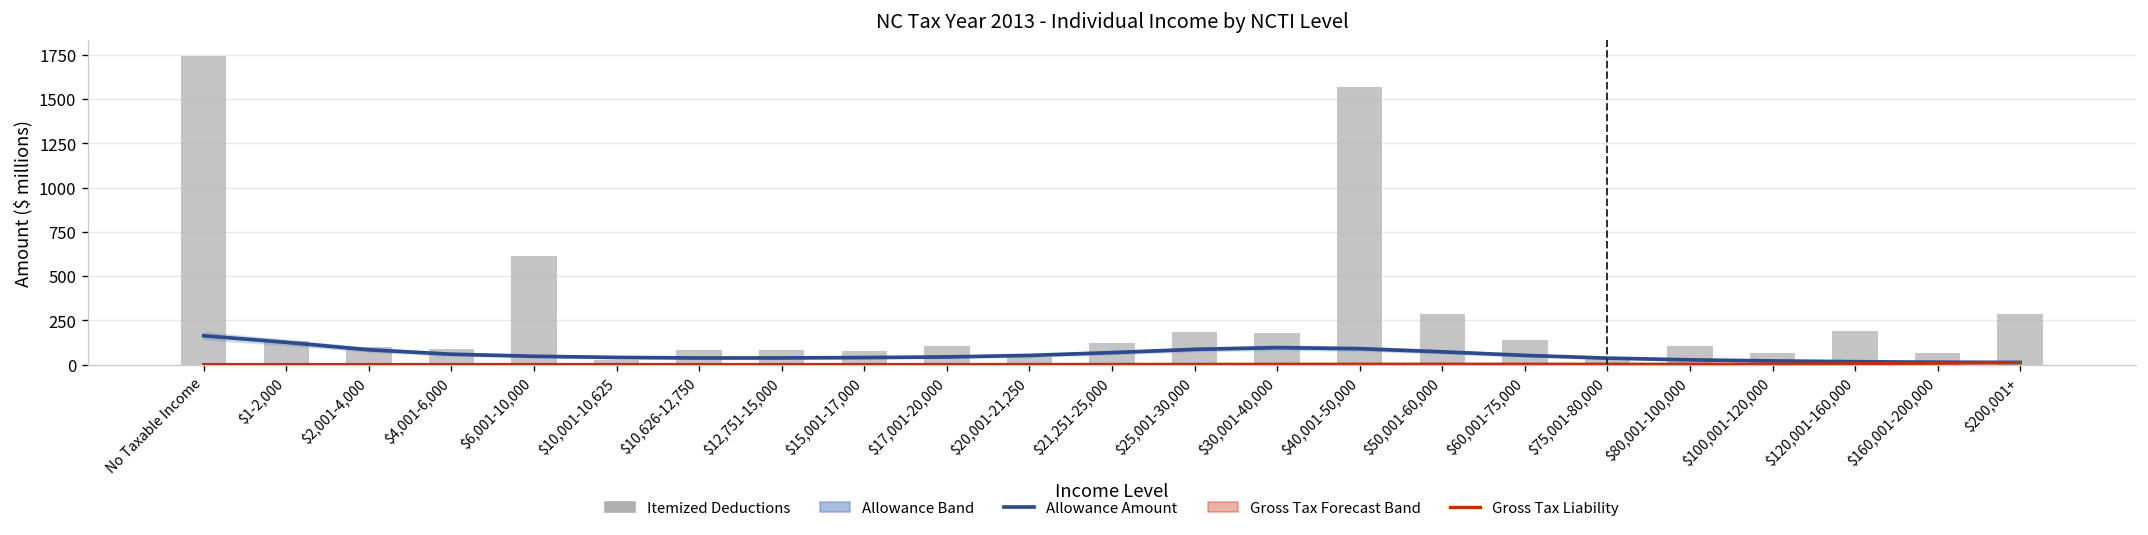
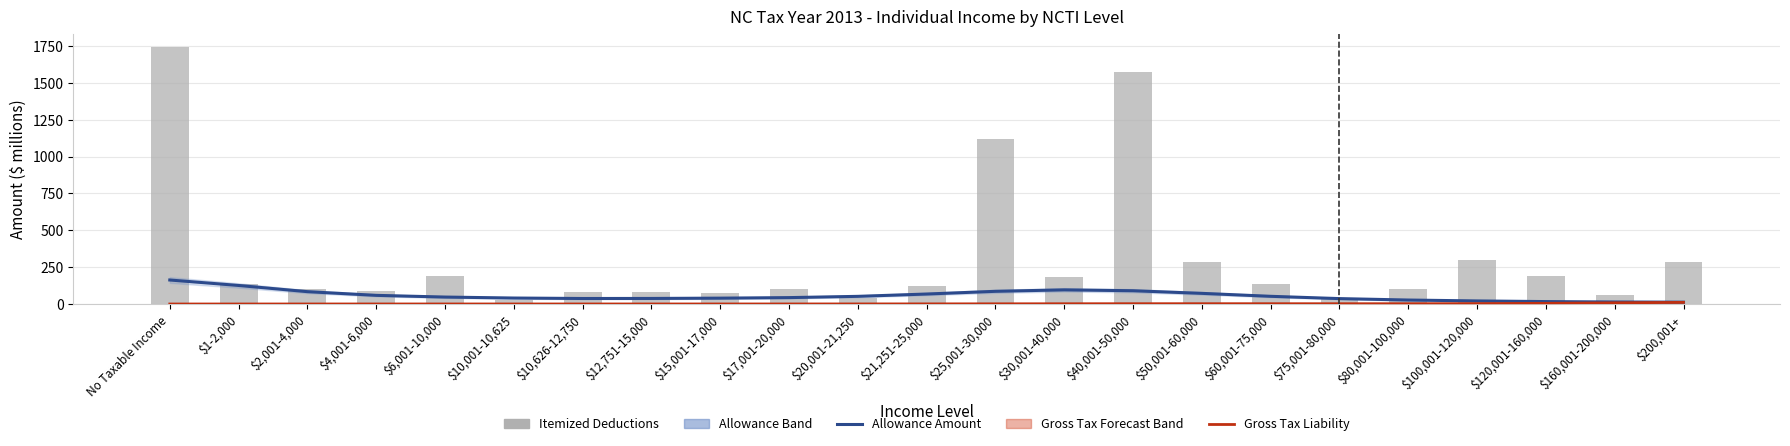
Itemized Deductions, $6,001-10,000: 610 -> 190
Itemized Deductions, $25,001-30,000: 180 -> 1120
Itemized Deductions, $100,001-120,000: 70 -> 300
